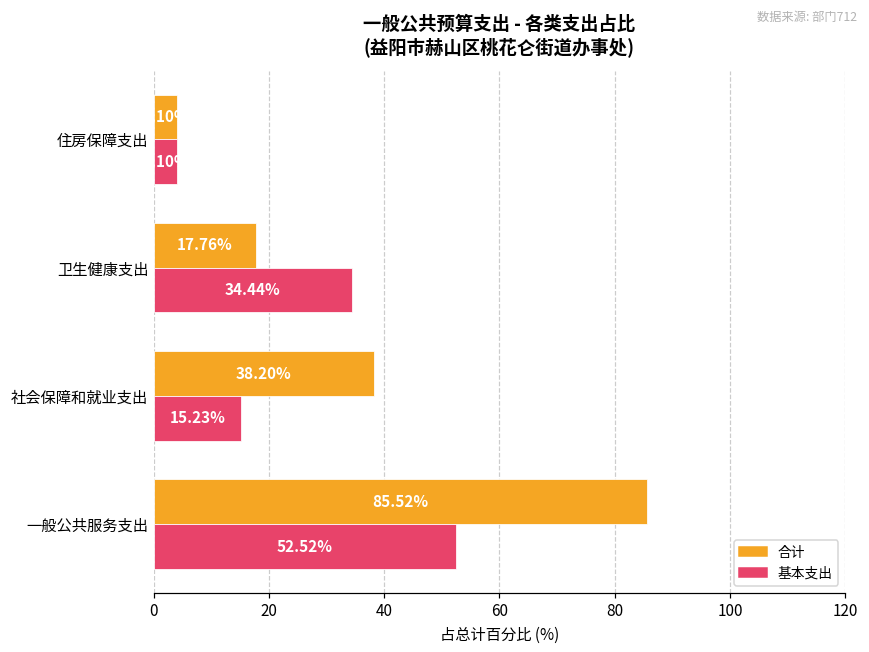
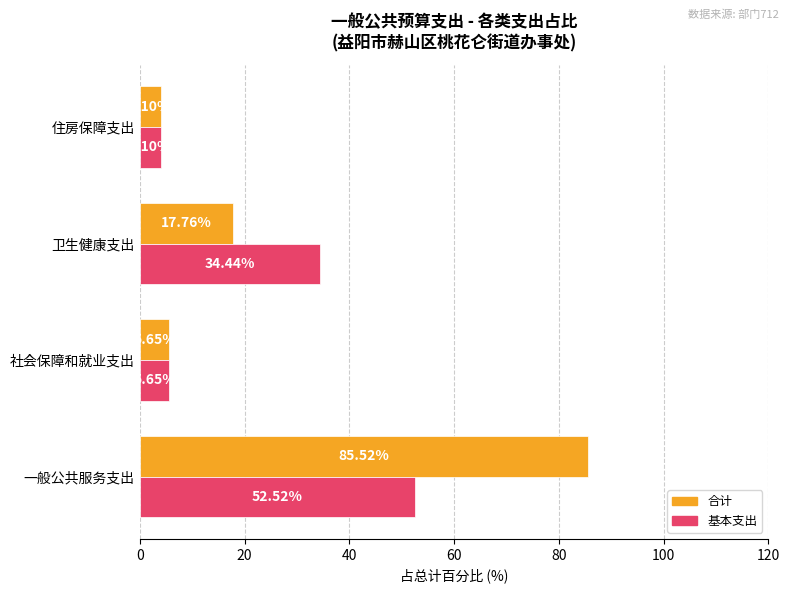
合计, 社会保障和就业支出: 38.20% -> 5.65%
基本支出, 社会保障和就业支出: 15.23% -> 5.65%
